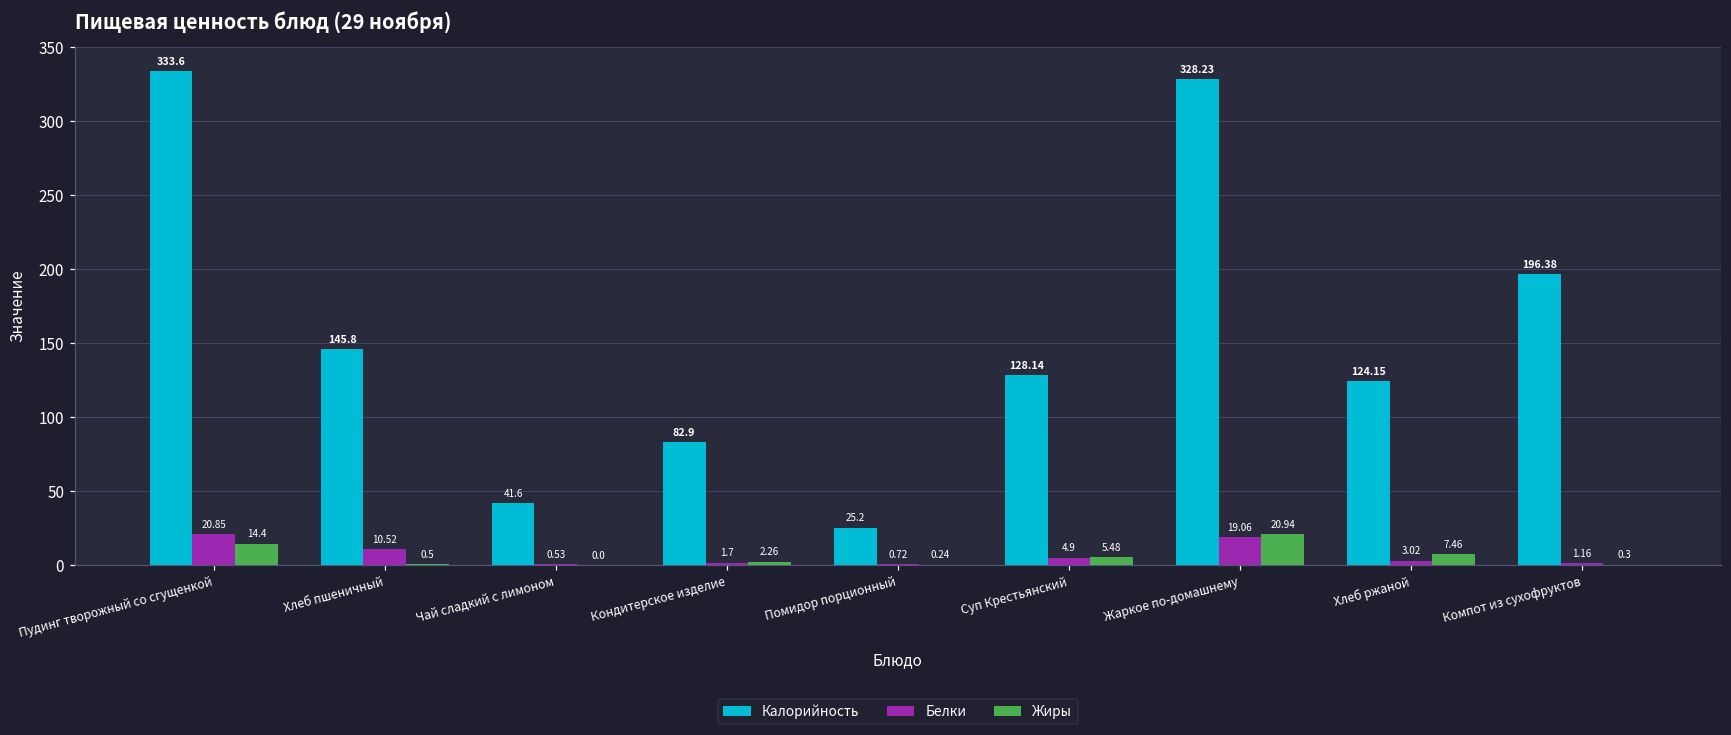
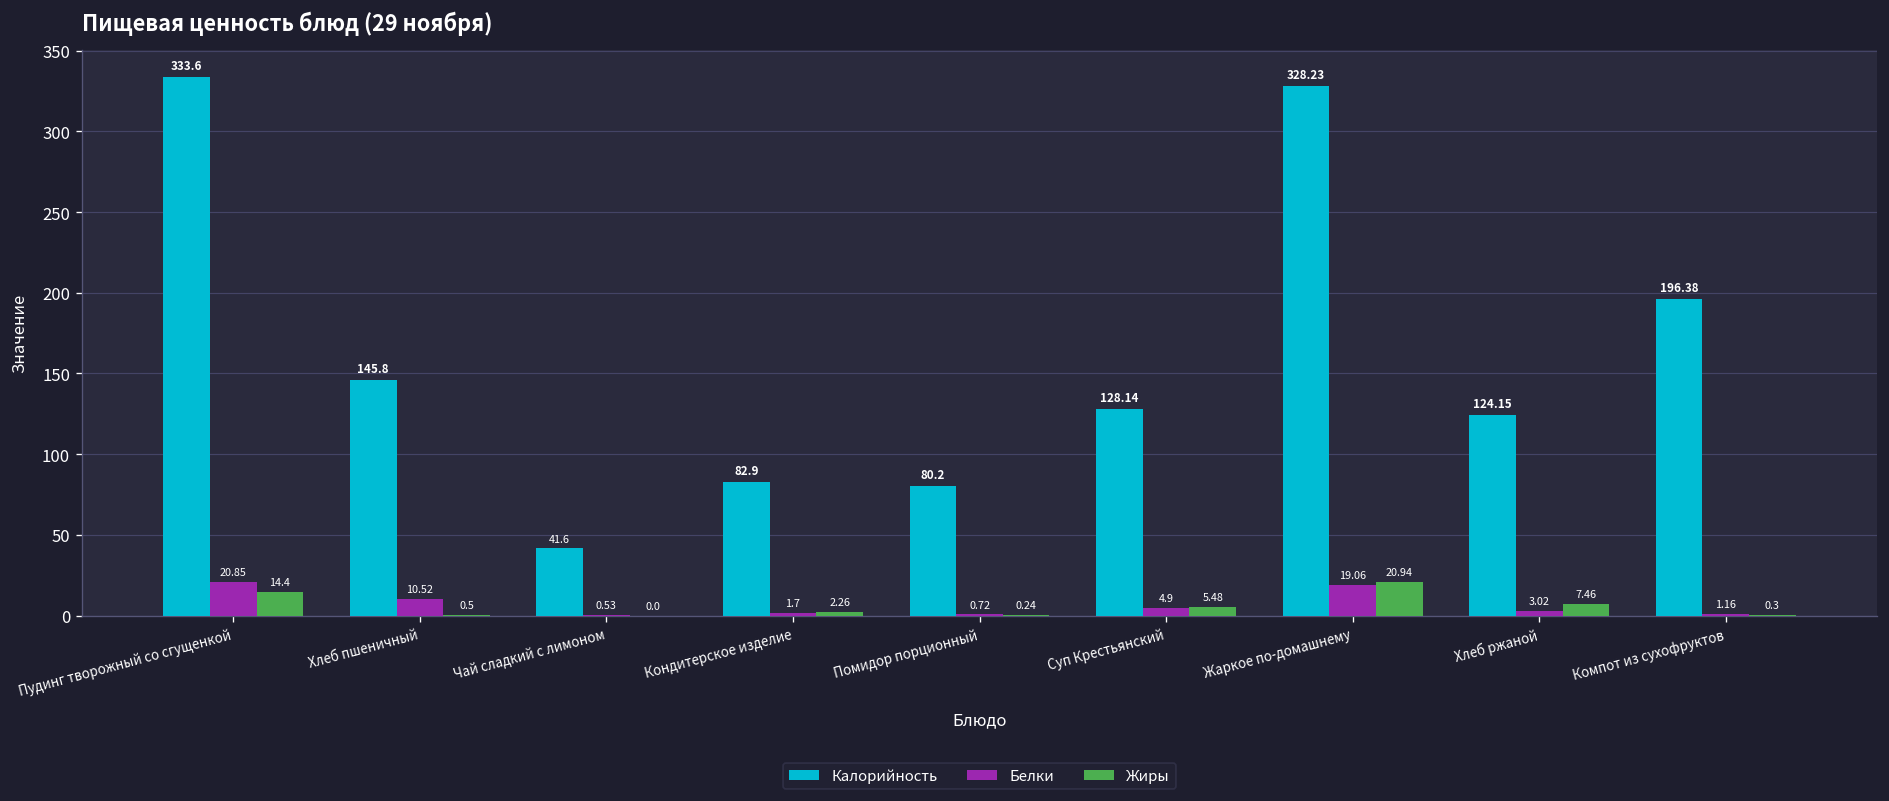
Калорийность, Помидор порционный: 25.2 -> 80.2
